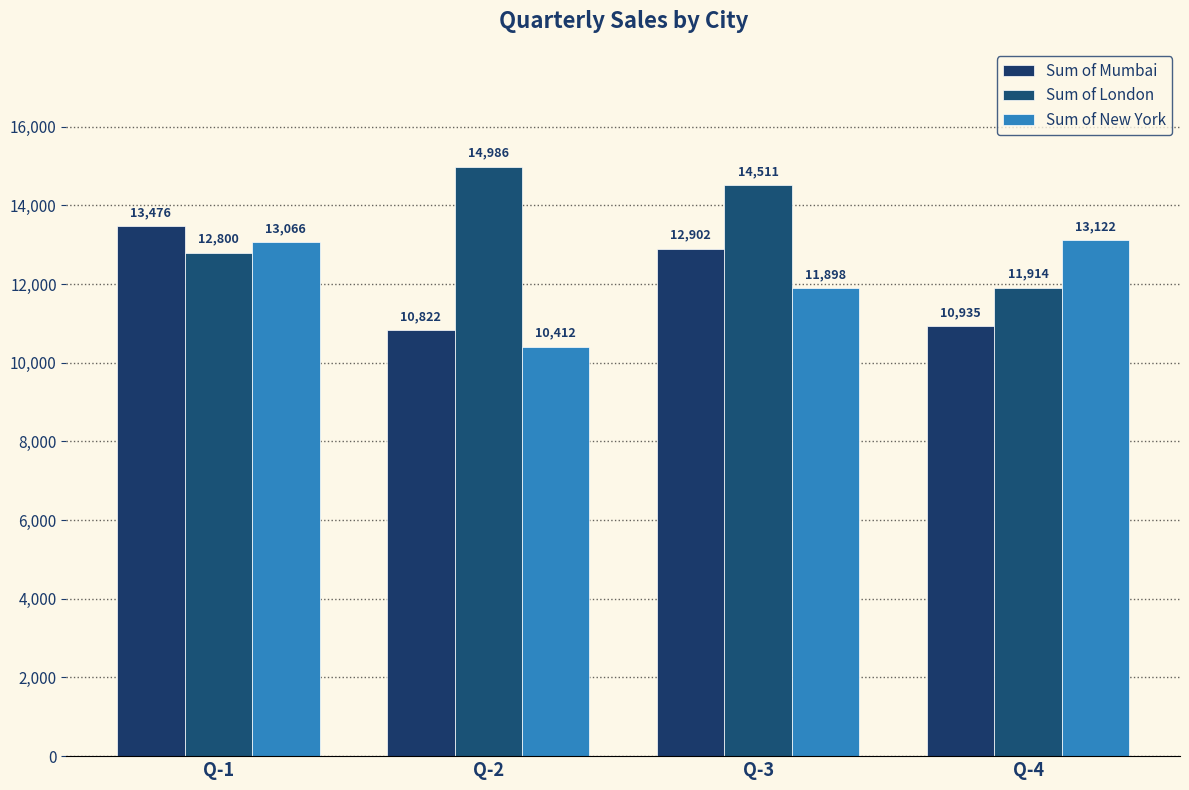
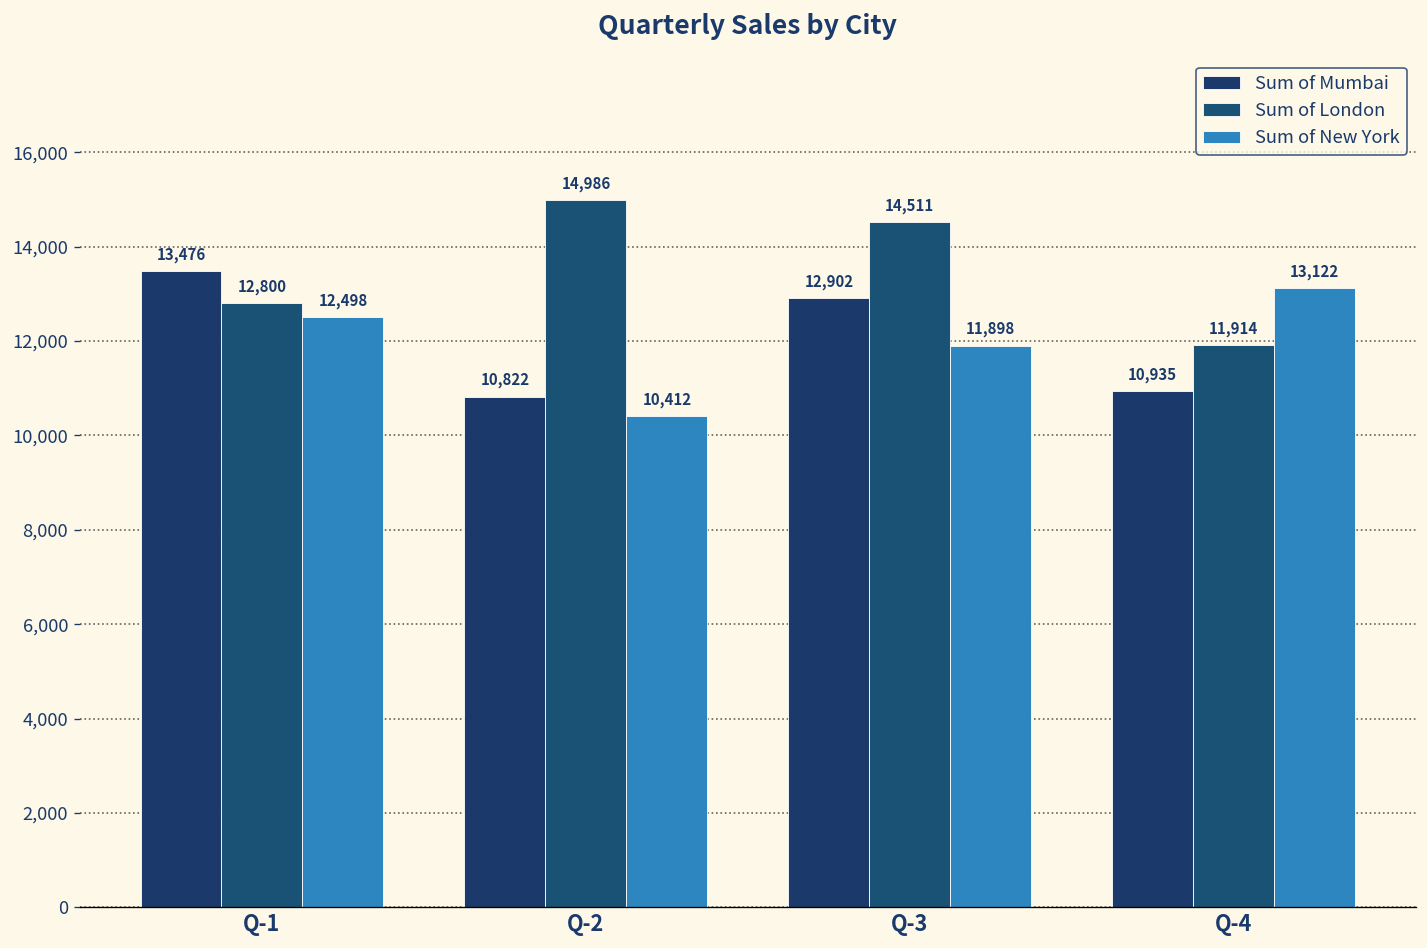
Sum of New York, Q-1: 13,066 -> 12,498
